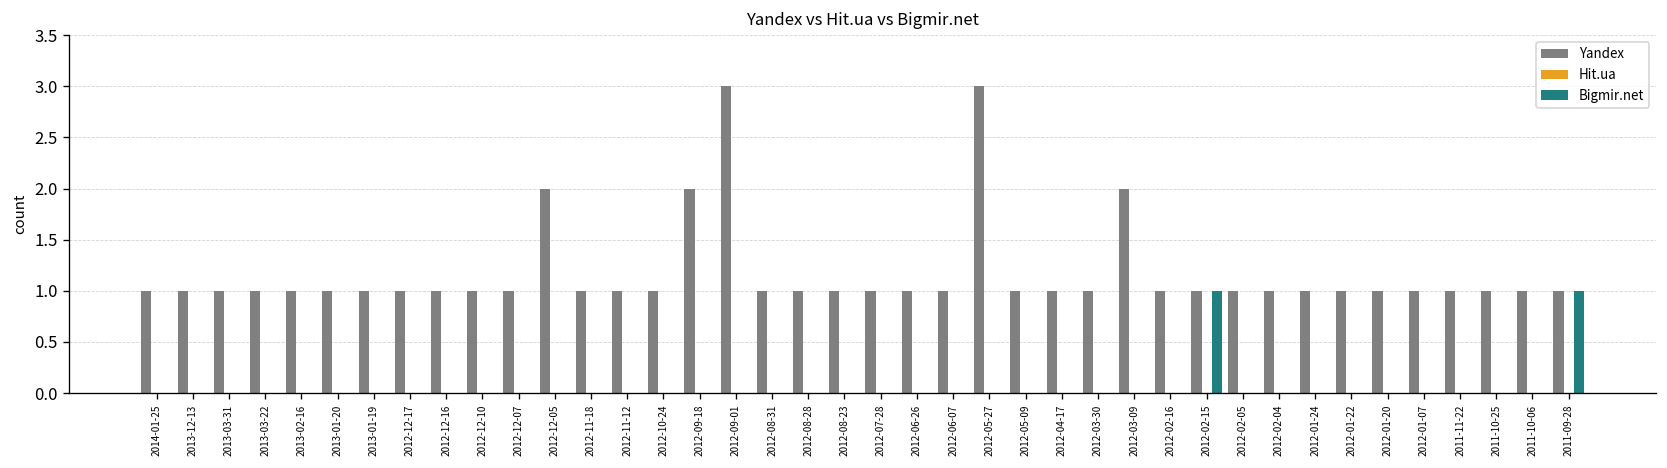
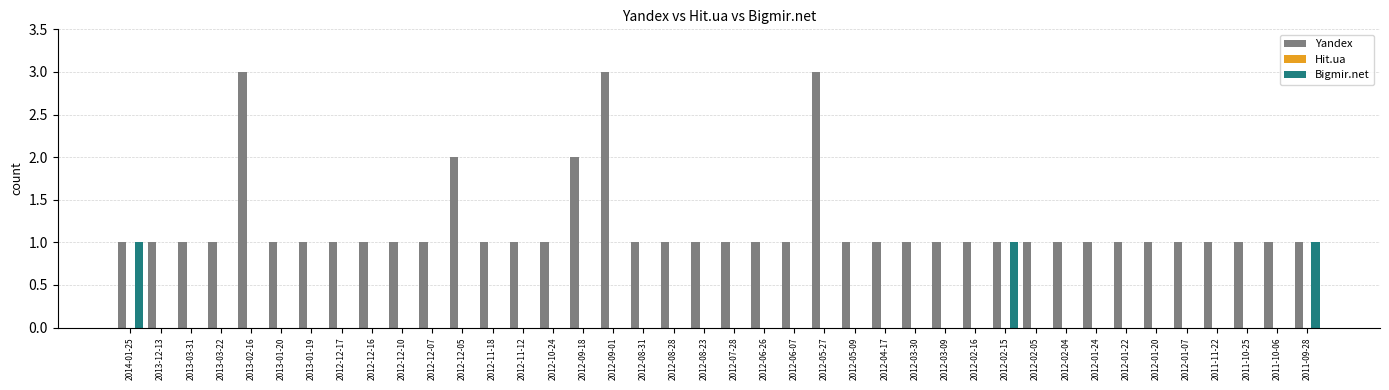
Bigmir.net, 2014-01-25: 0 -> 1
Yandex, 2013-02-16: 1 -> 3
Yandex, 2012-03-09: 2 -> 1
